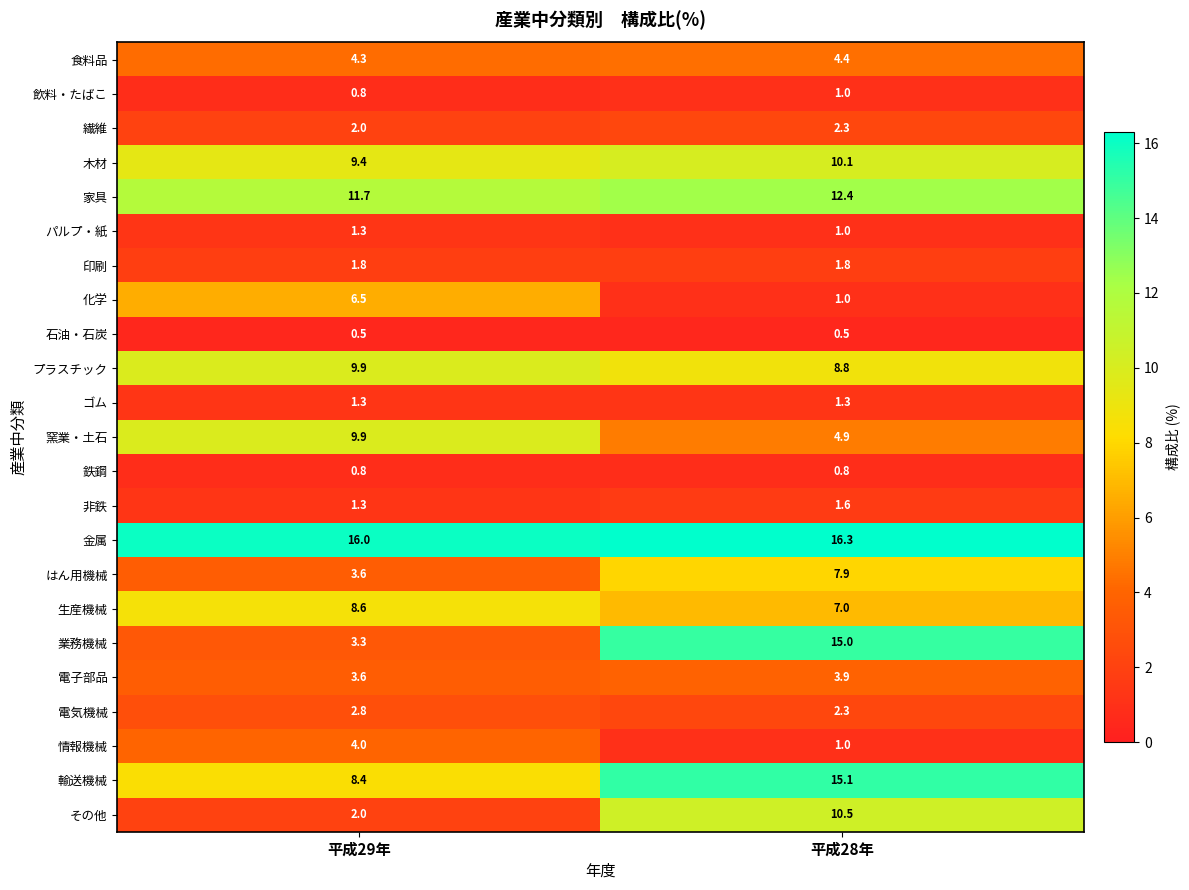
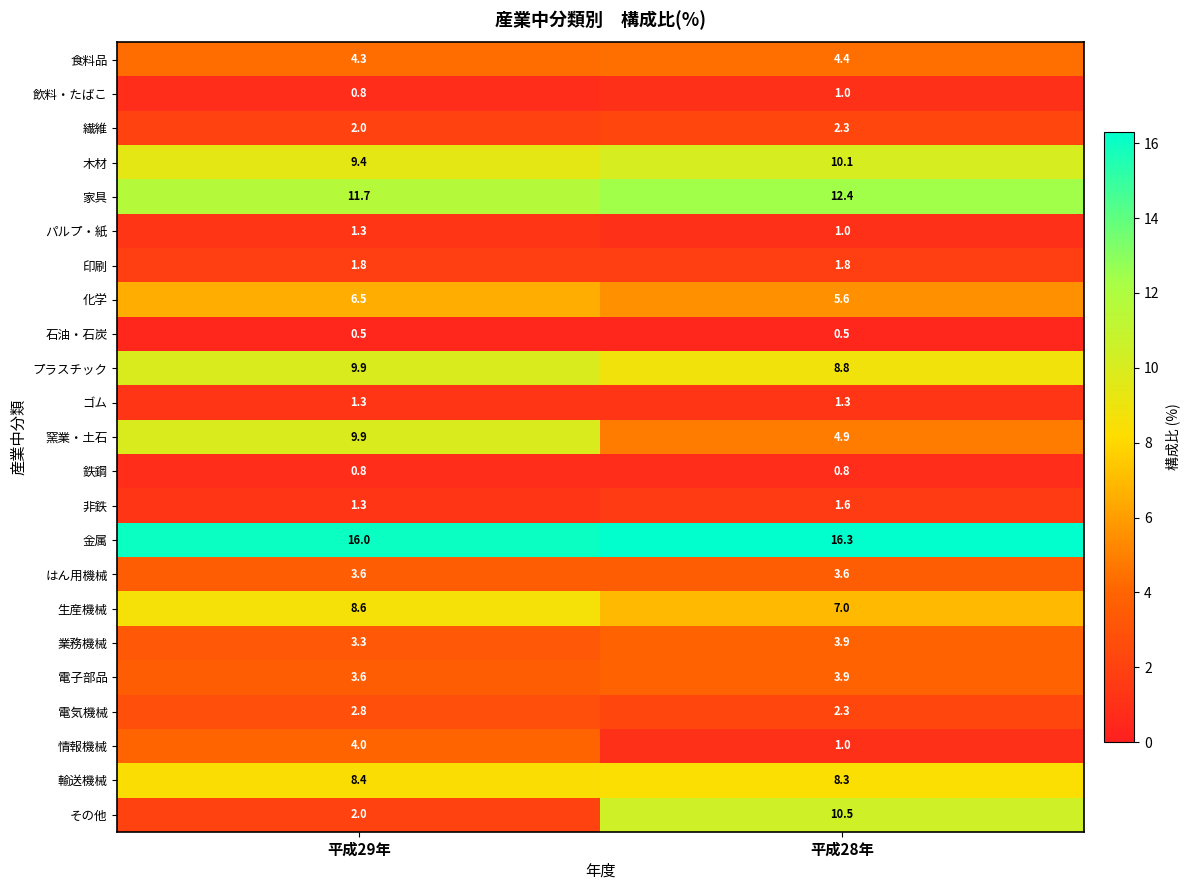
化学, 平成28年: 1.0 -> 5.6
はん用機械, 平成28年: 7.9 -> 3.6
業務機械, 平成28年: 15.0 -> 3.9
輸送機械, 平成28年: 15.1 -> 8.3
